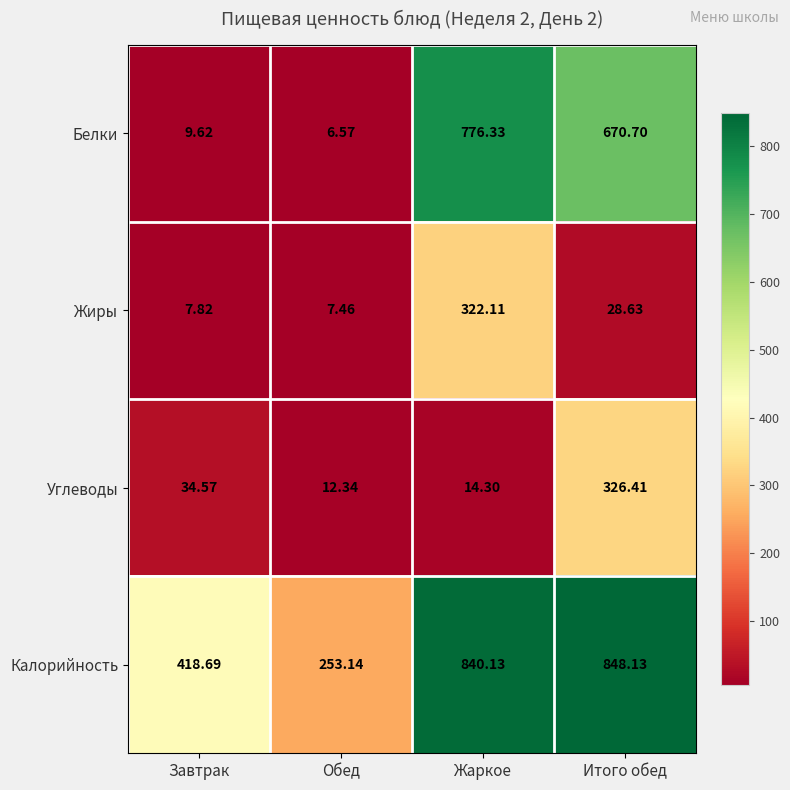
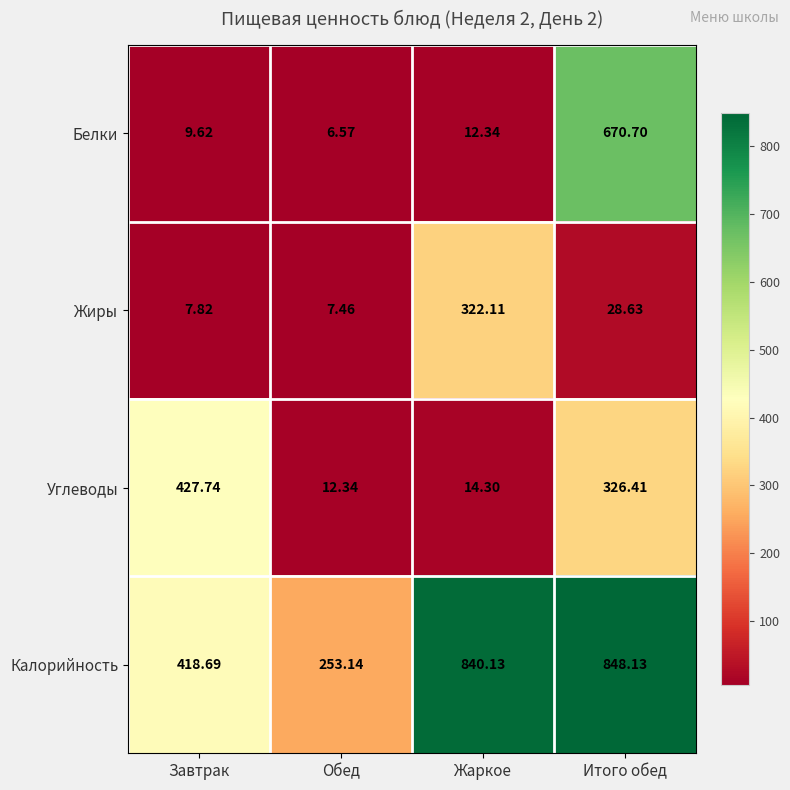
Белки, Жаркое: 776.33 -> 12.34
Углеводы, Завтрак: 34.57 -> 427.74
